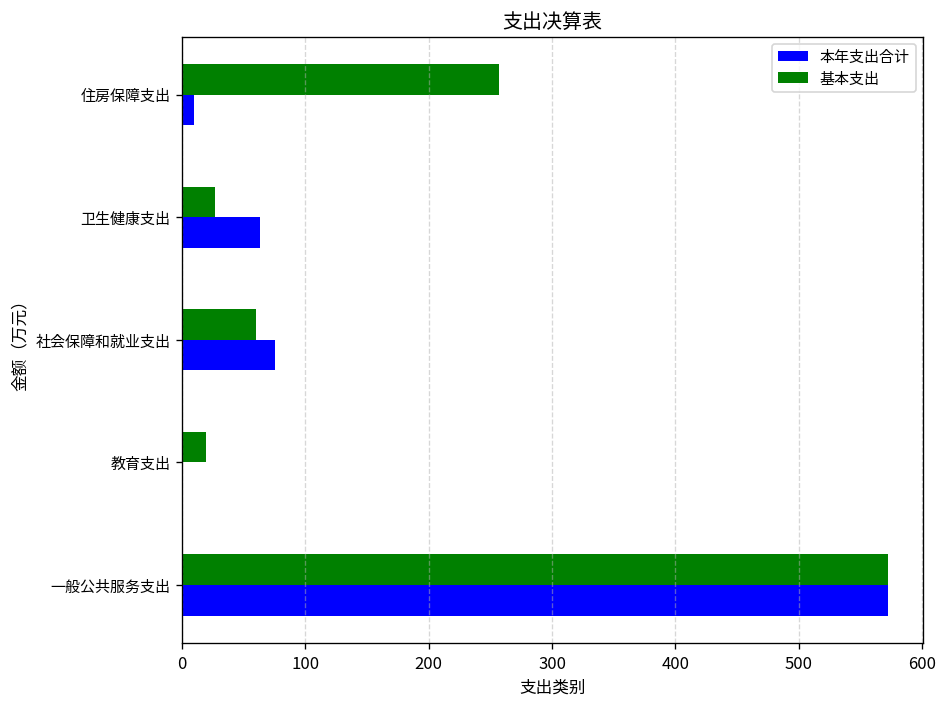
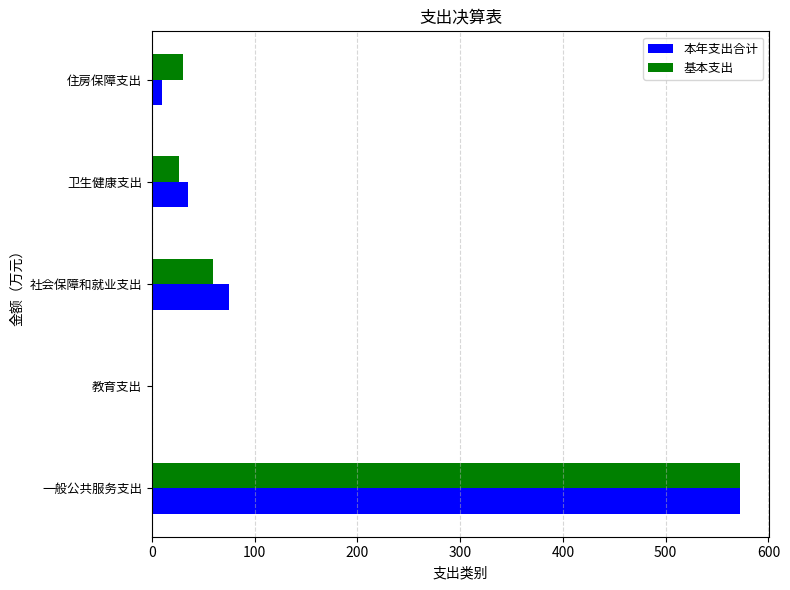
基本支出, 住房保障支出: 257 -> 30
本年支出合计, 卫生健康支出: 63 -> 35
基本支出, 教育支出: 19 -> 1
